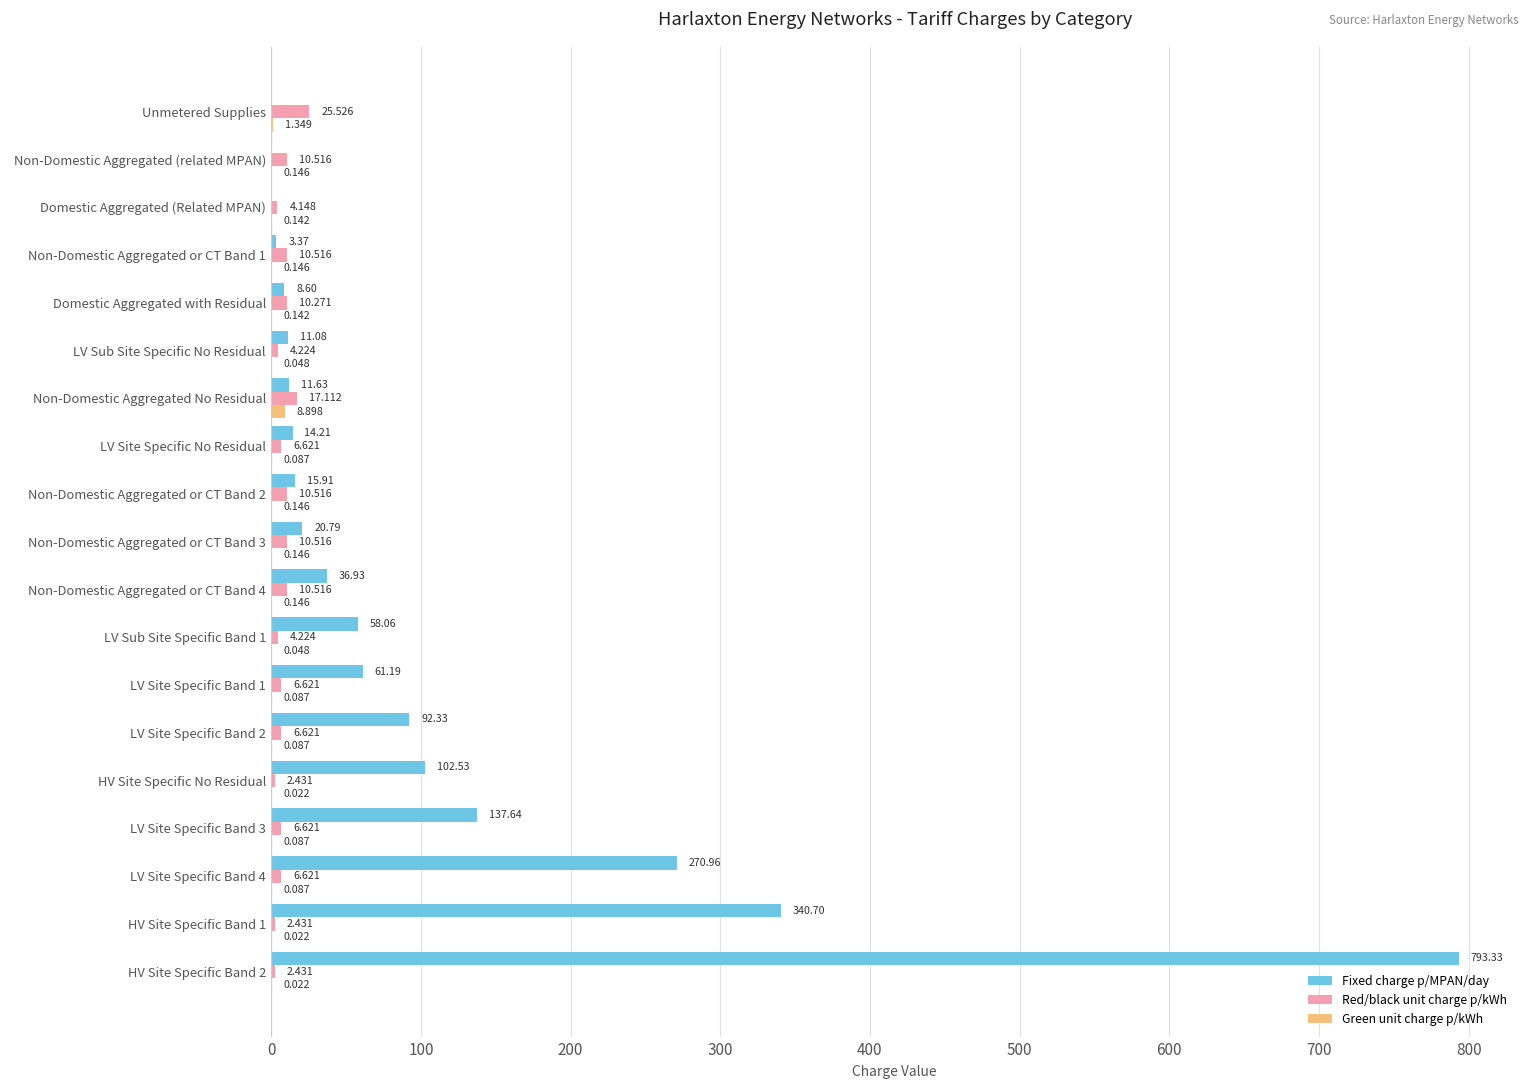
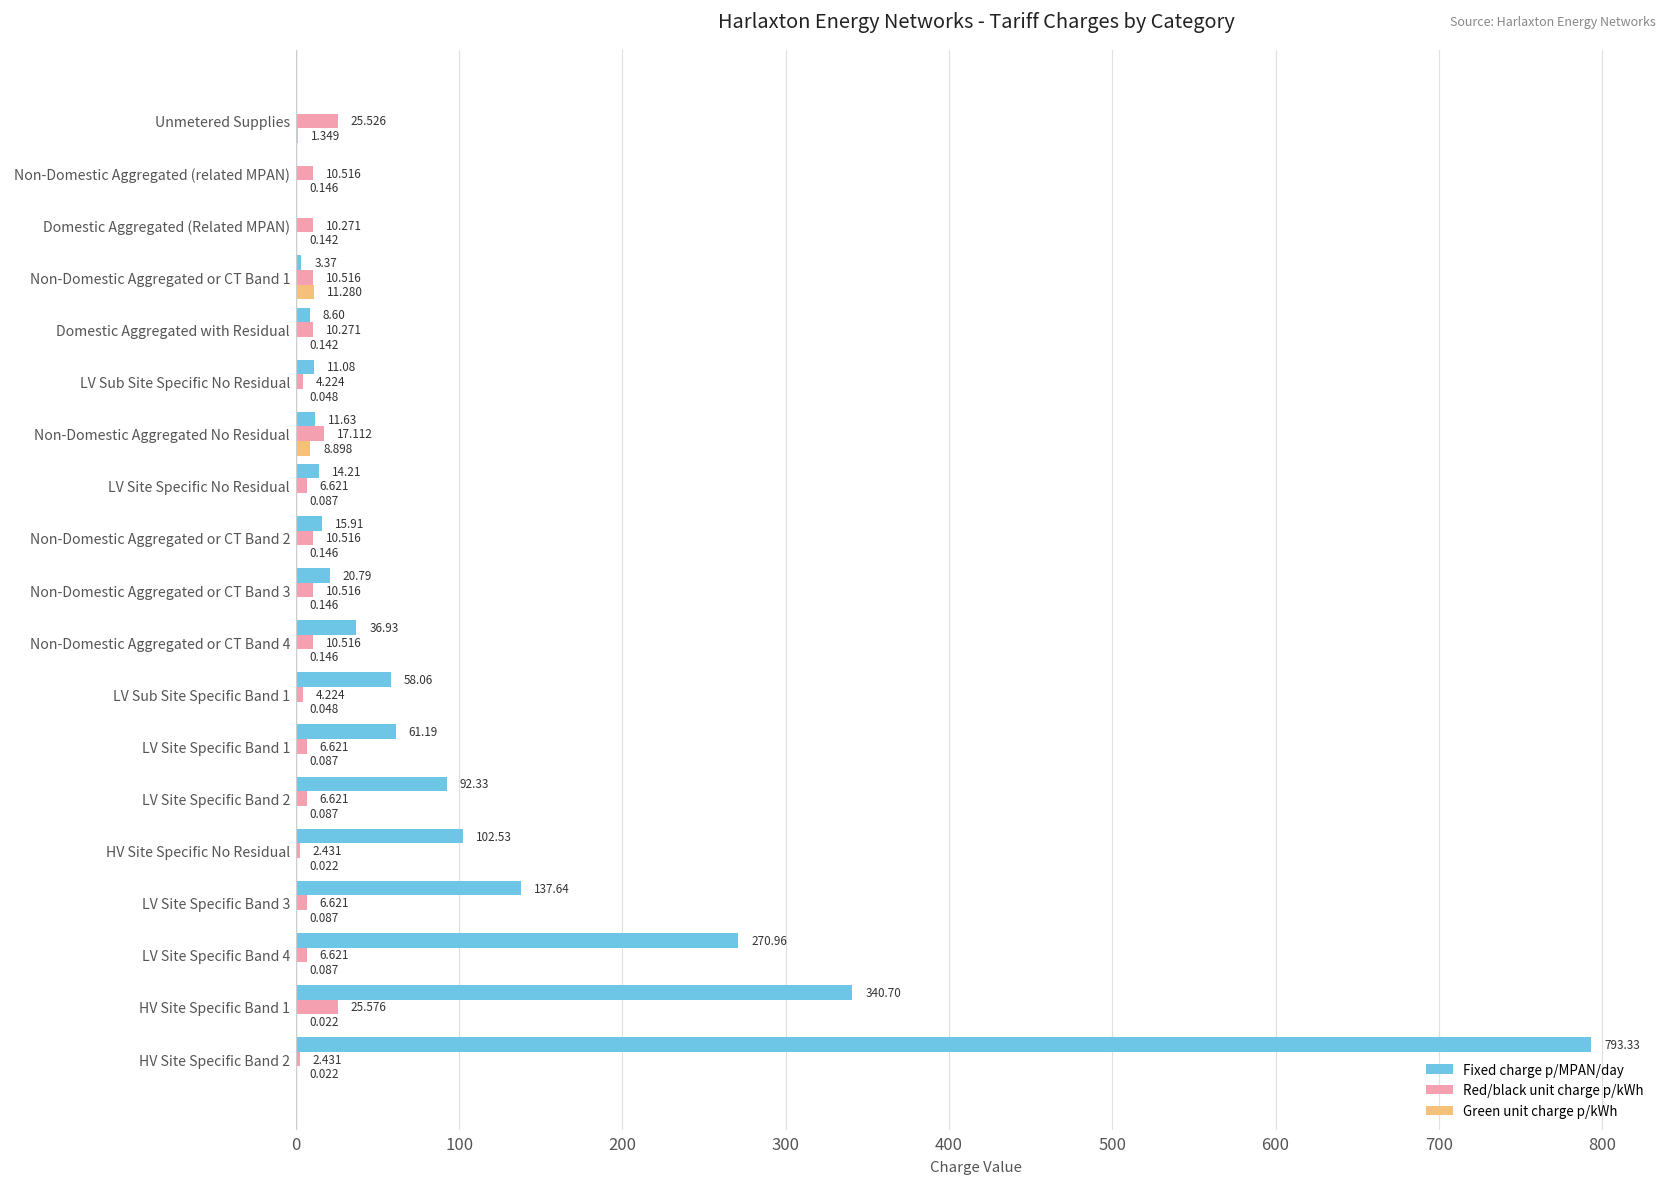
Red/black unit charge p/kWh, Domestic Aggregated (Related MPAN): 4.148 -> 10.271
Green unit charge p/kWh, Non-Domestic Aggregated or CT Band 1: 0.146 -> 11.280
Red/black unit charge p/kWh, HV Site Specific Band 1: 2.431 -> 25.576
